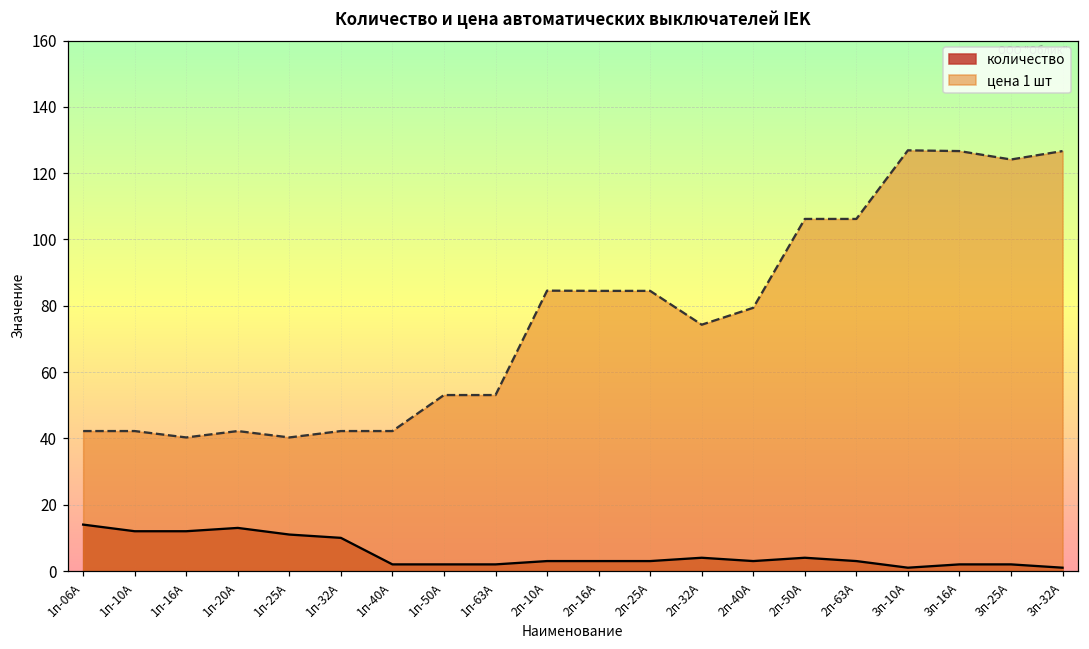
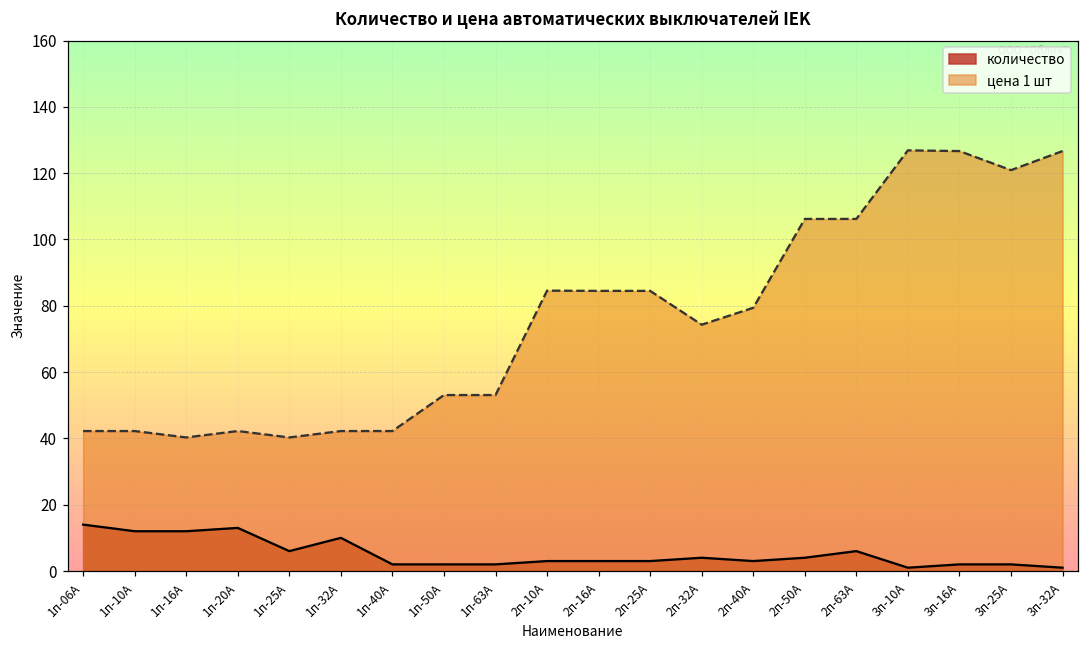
количество, 1п-25А: 11 -> 6
количество, 2п-63А: 3 -> 6
цена 1 шт, 3п-25А: 124 -> 121
